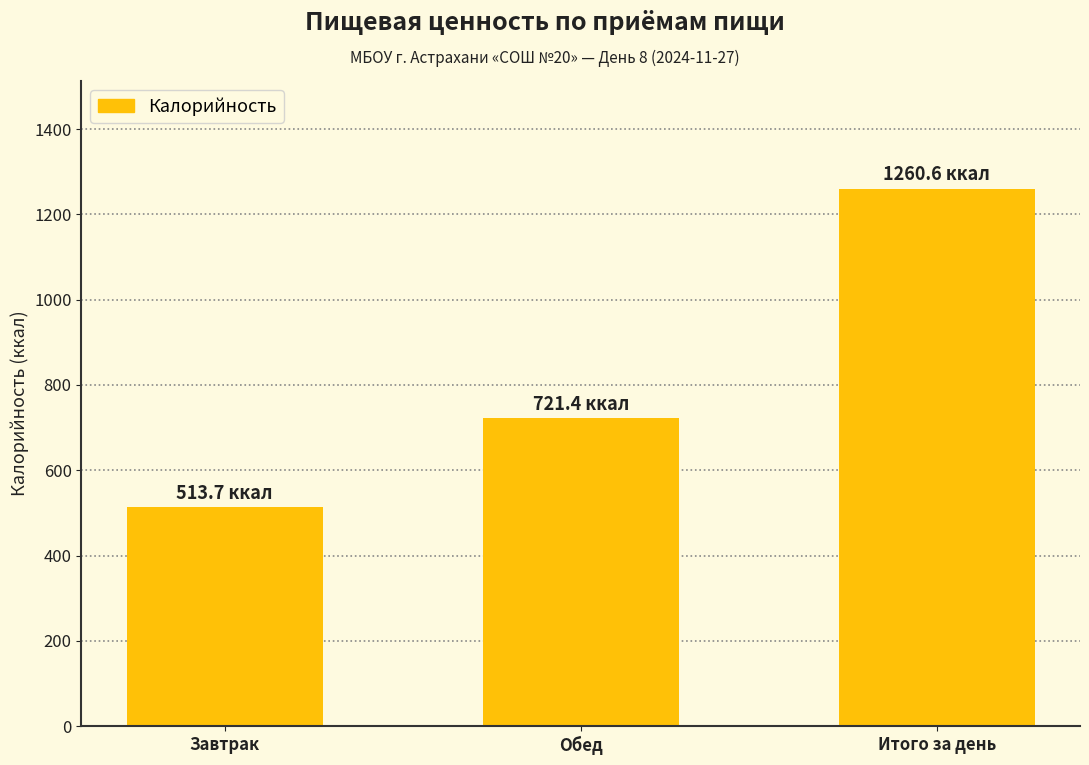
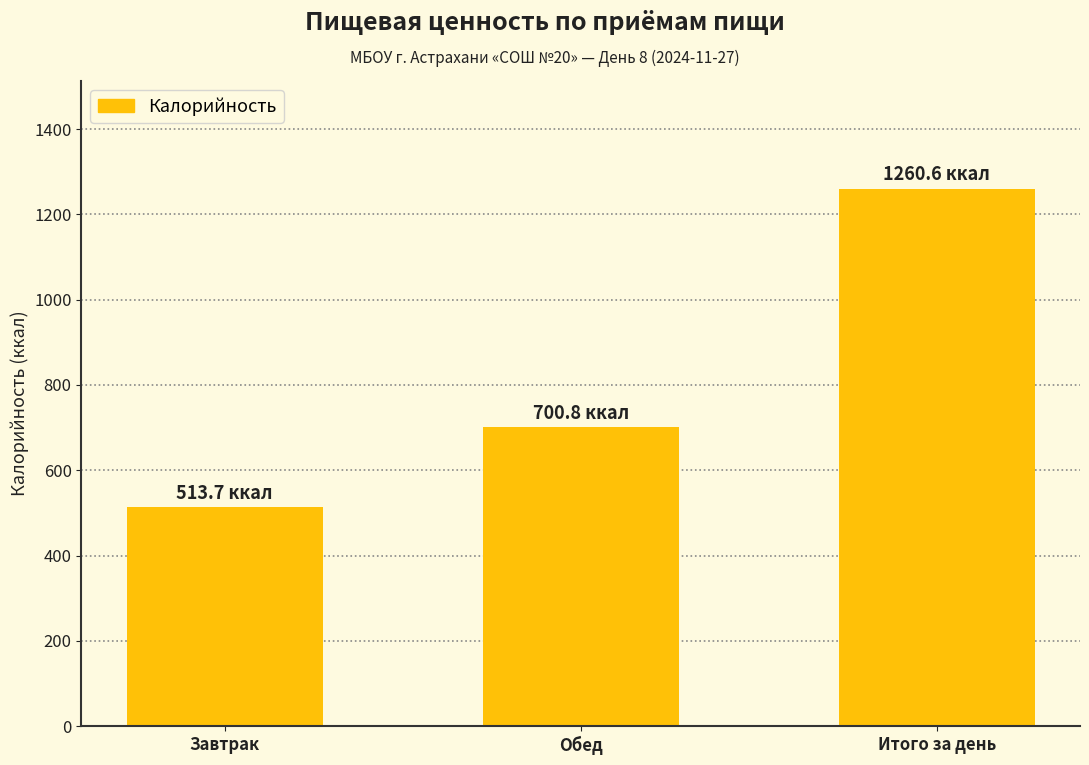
Обед: 721.4 -> 700.8
